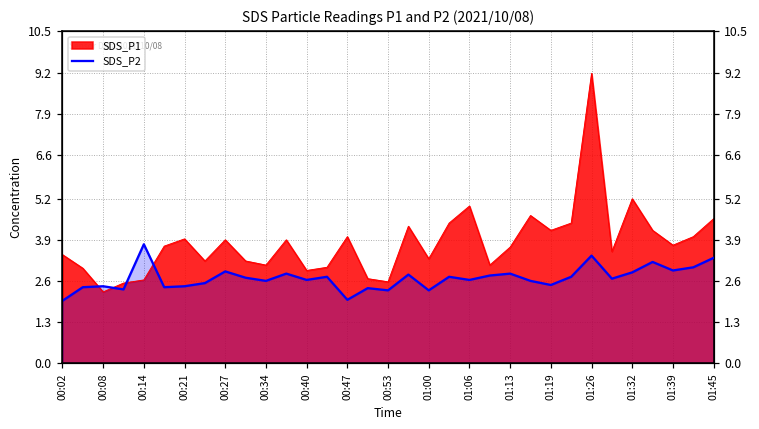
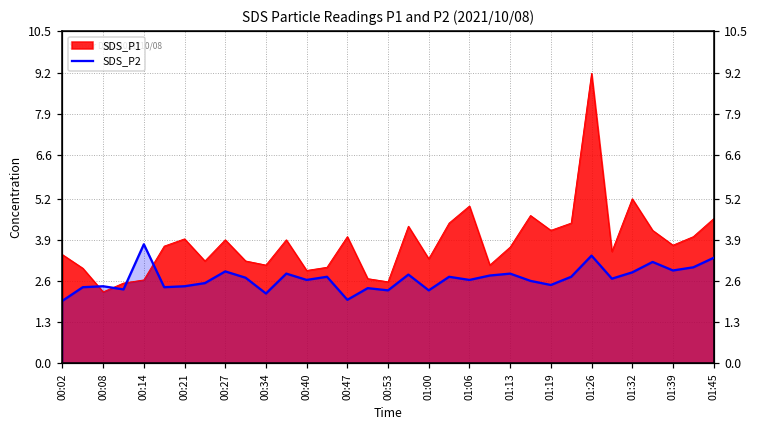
SDS_P2, 00:34: 2.6 -> 2.2
